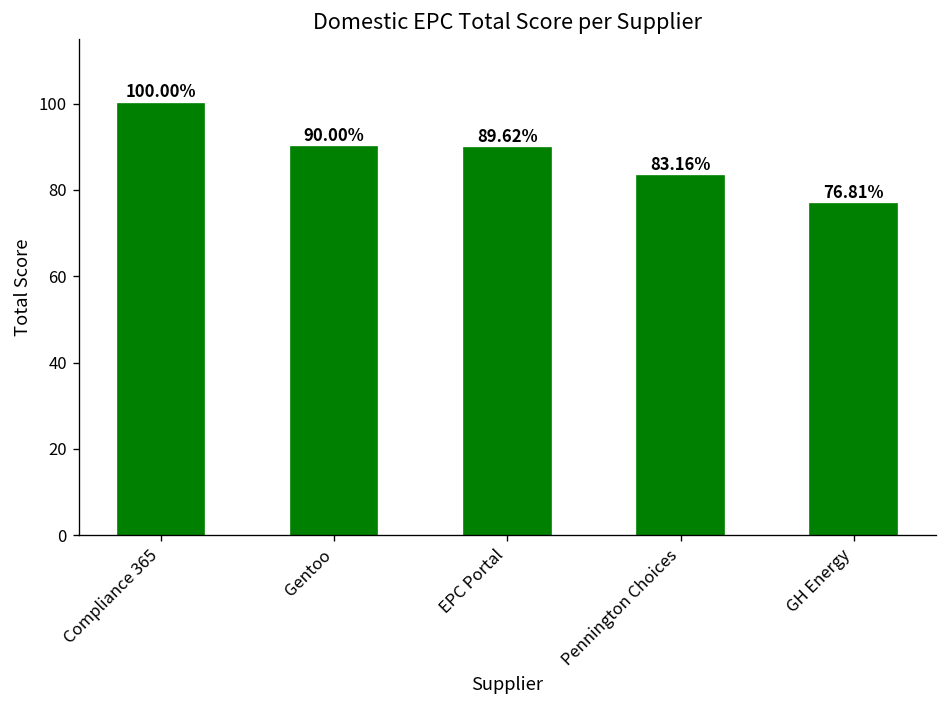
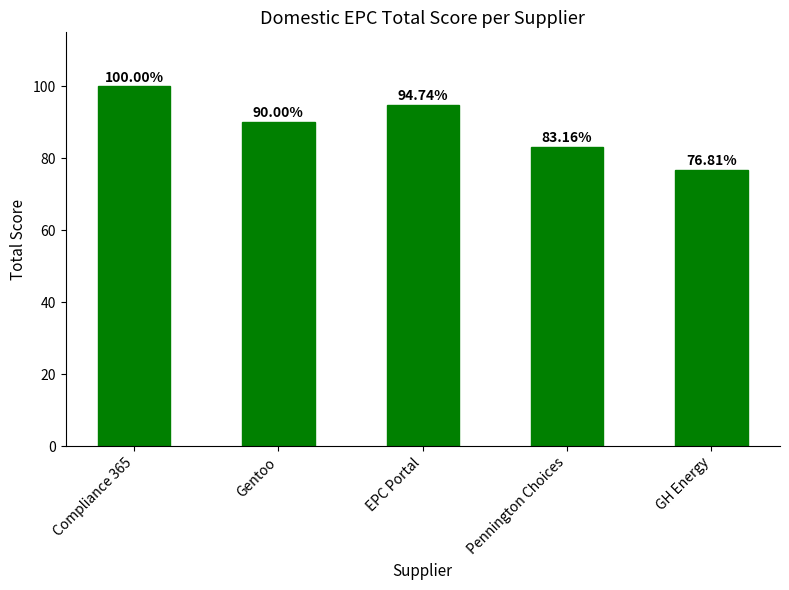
EPC Portal: 89.62% -> 94.74%
